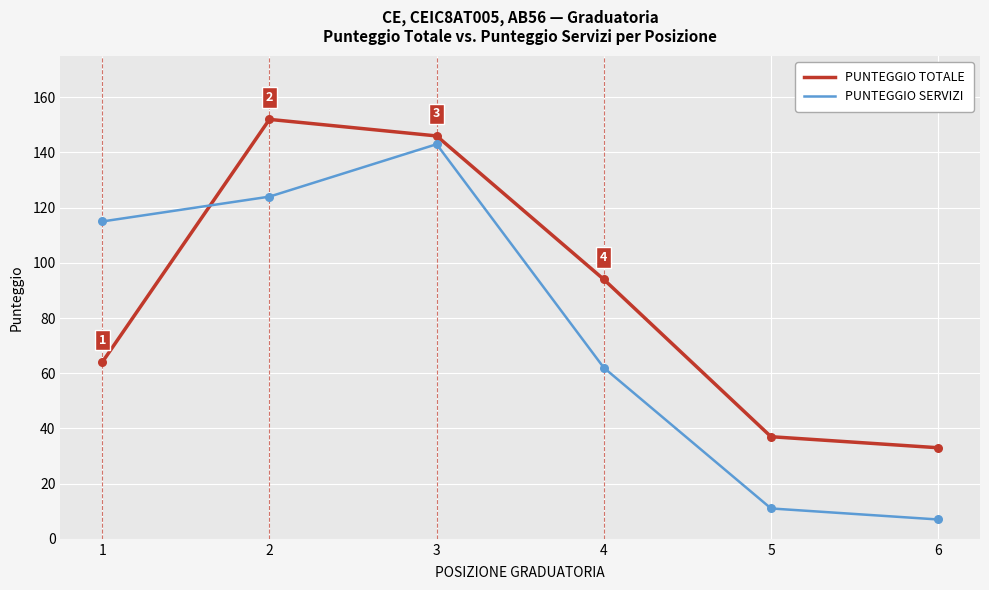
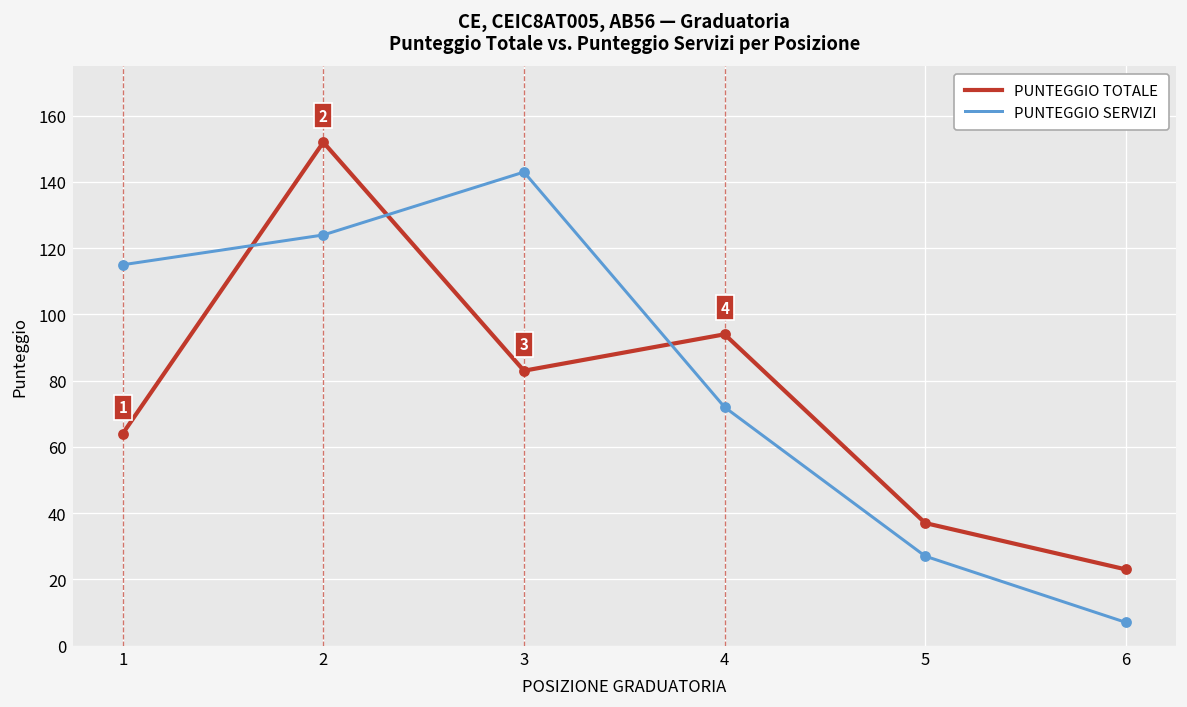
PUNTEGGIO TOTALE, 3: 146 -> 83
PUNTEGGIO SERVIZI, 4: 62 -> 72
PUNTEGGIO SERVIZI, 5: 11 -> 27
PUNTEGGIO TOTALE, 6: 33 -> 23
